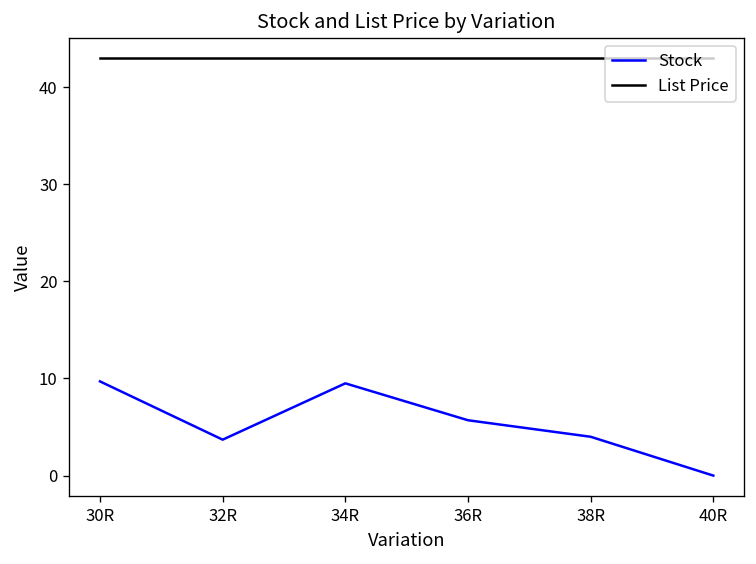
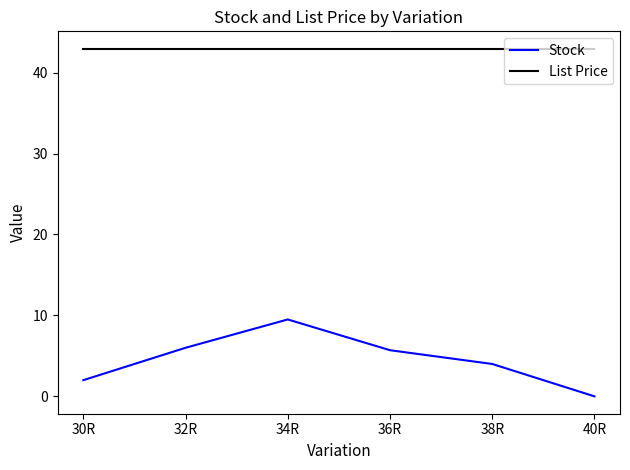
Stock, 30R: 10 -> 2
Stock, 32R: 4 -> 6
